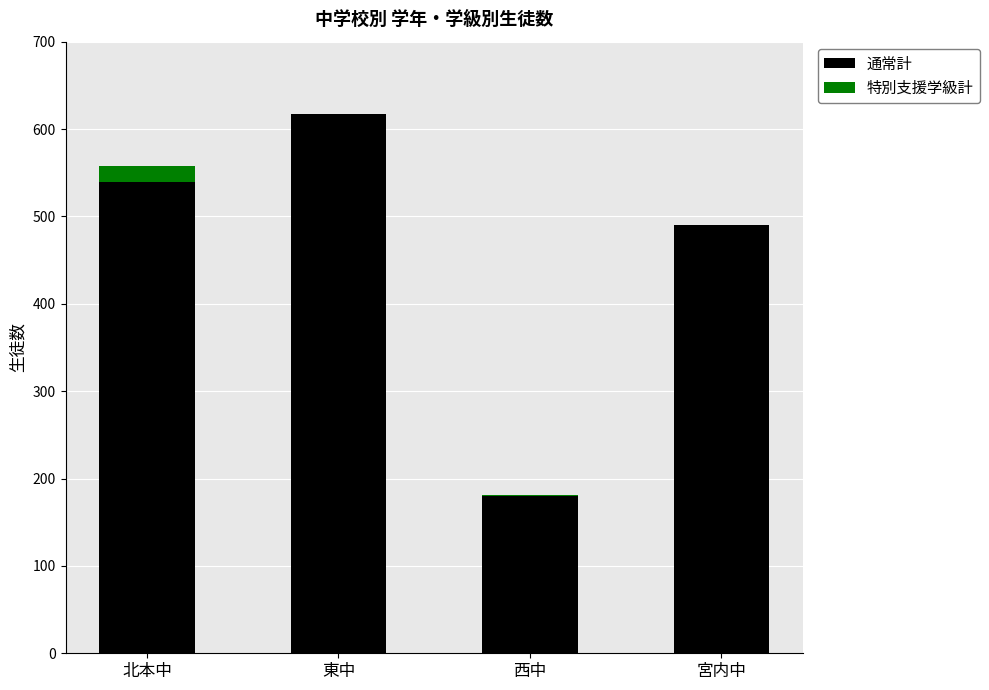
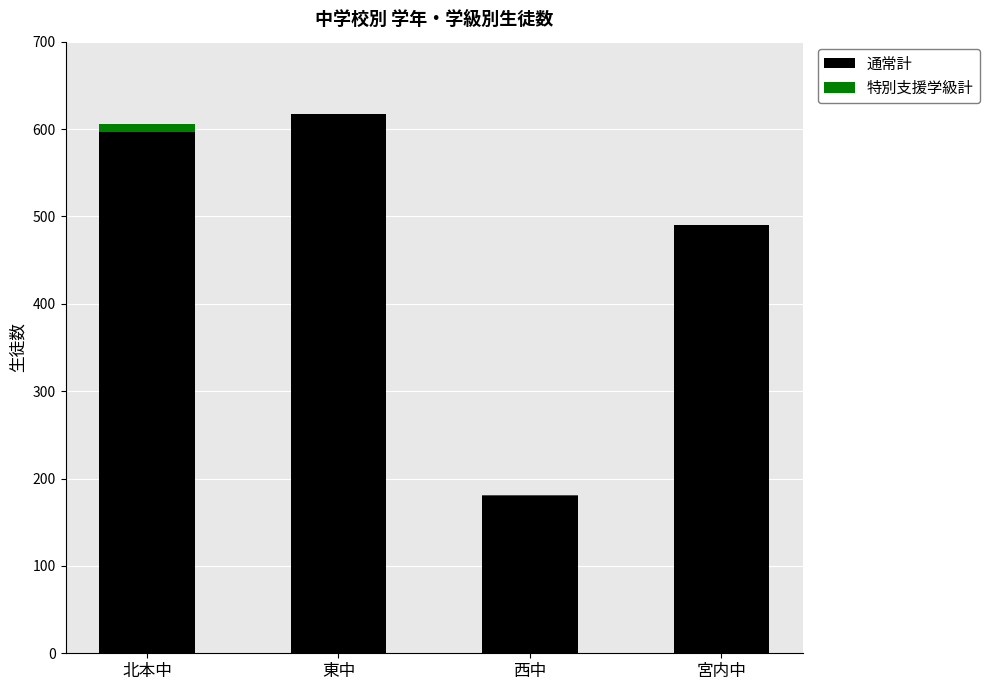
通常計, 北本中: 540 -> 600
特別支援学級計, 北本中: 20 -> 10
